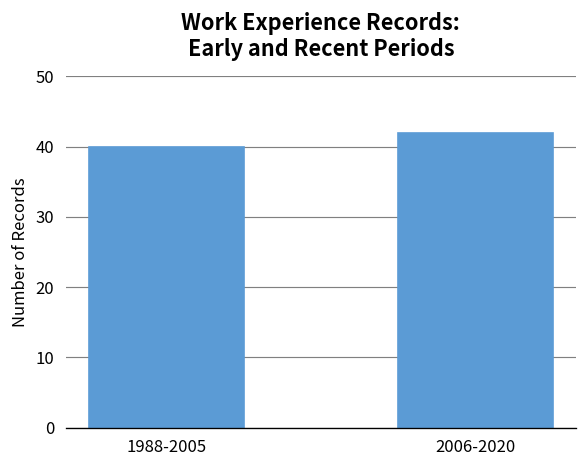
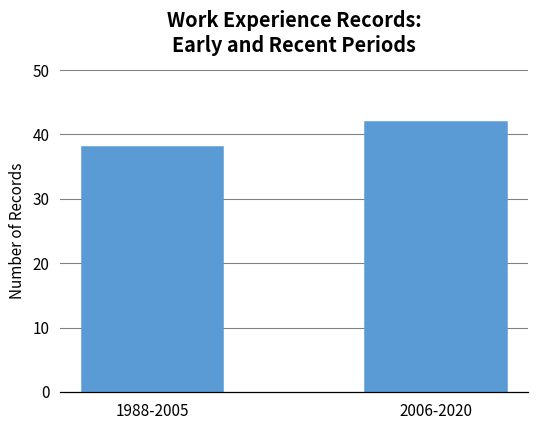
1988-2005: 40 -> 38
